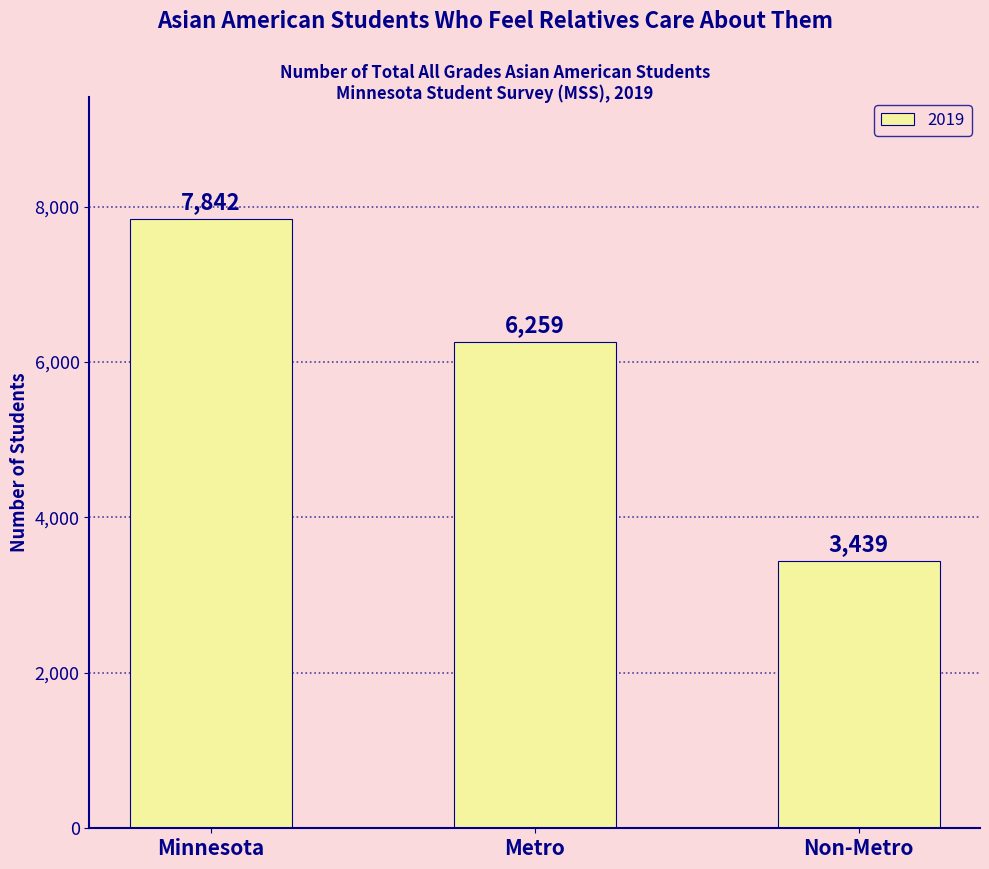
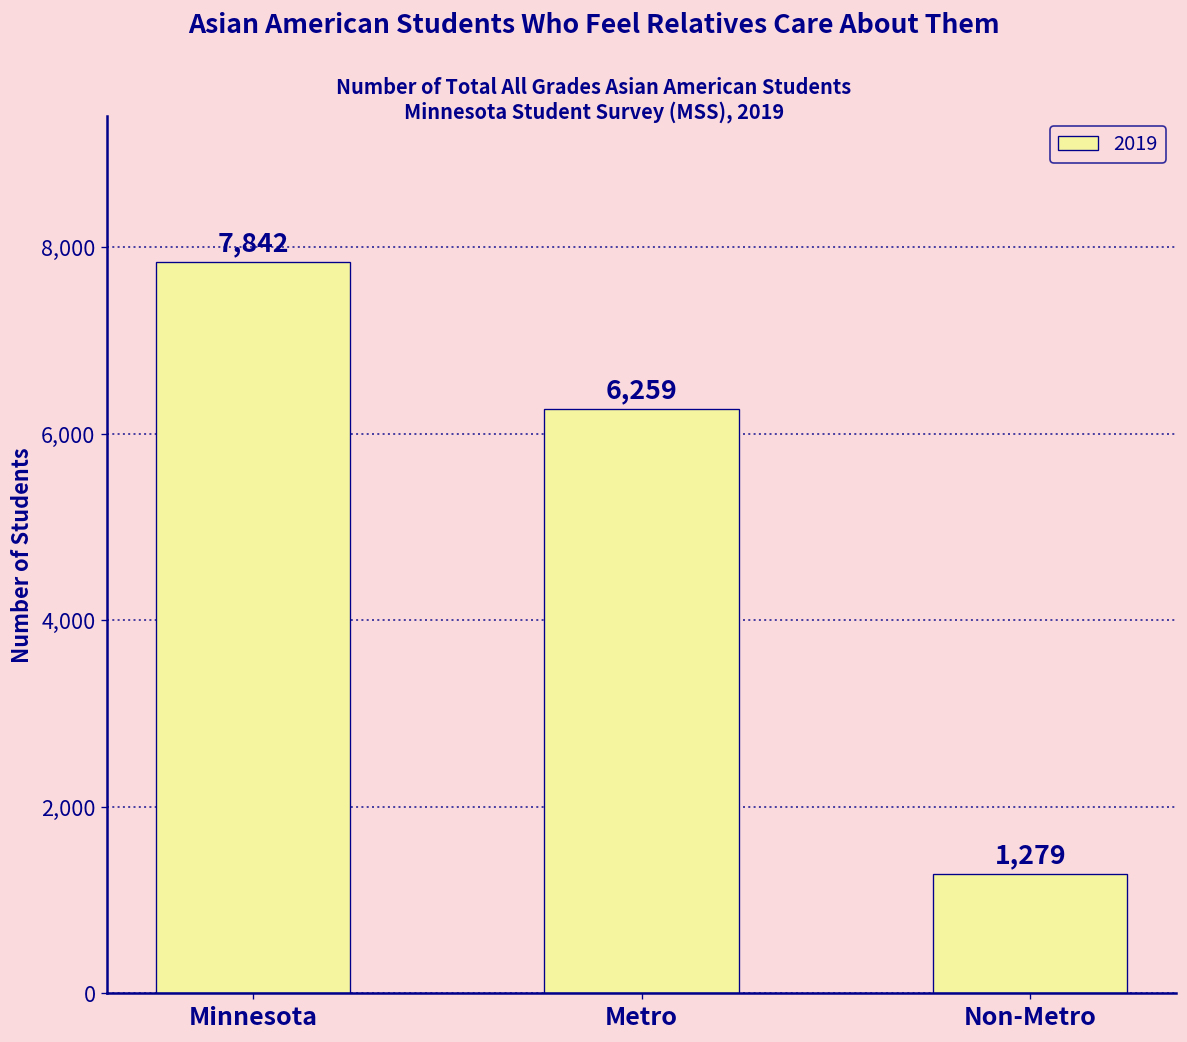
Non-Metro: 3,439 -> 1,279
